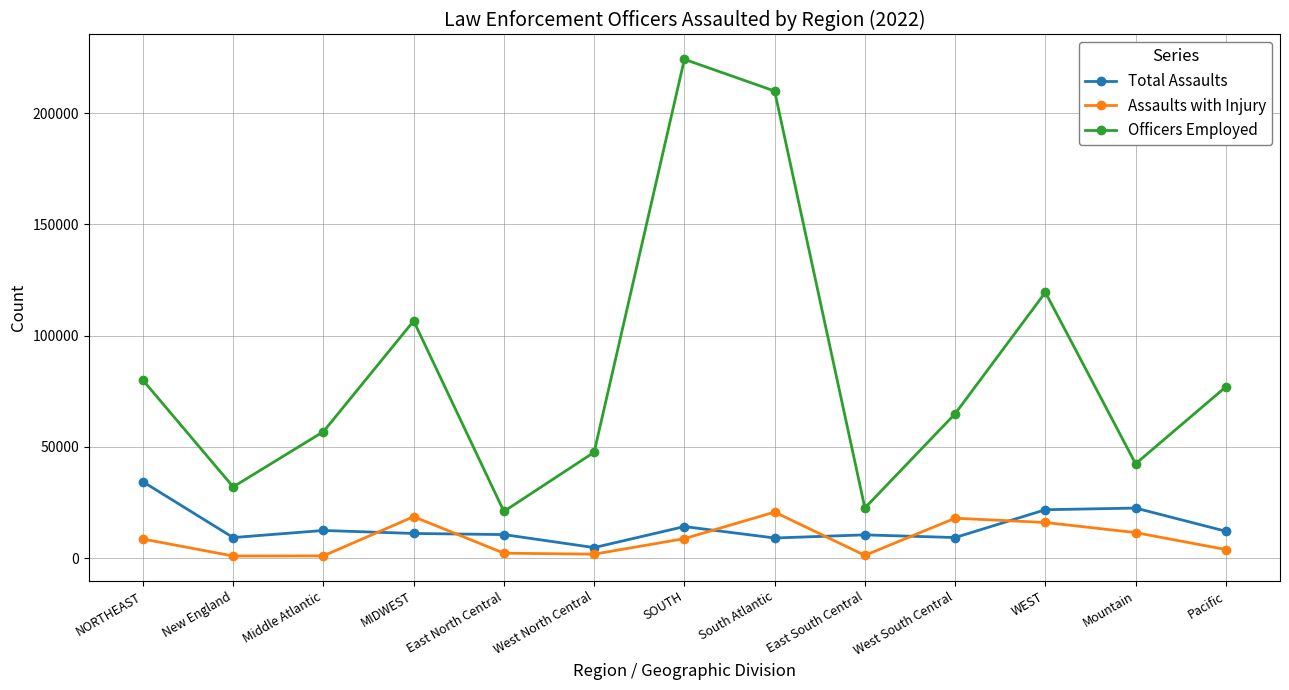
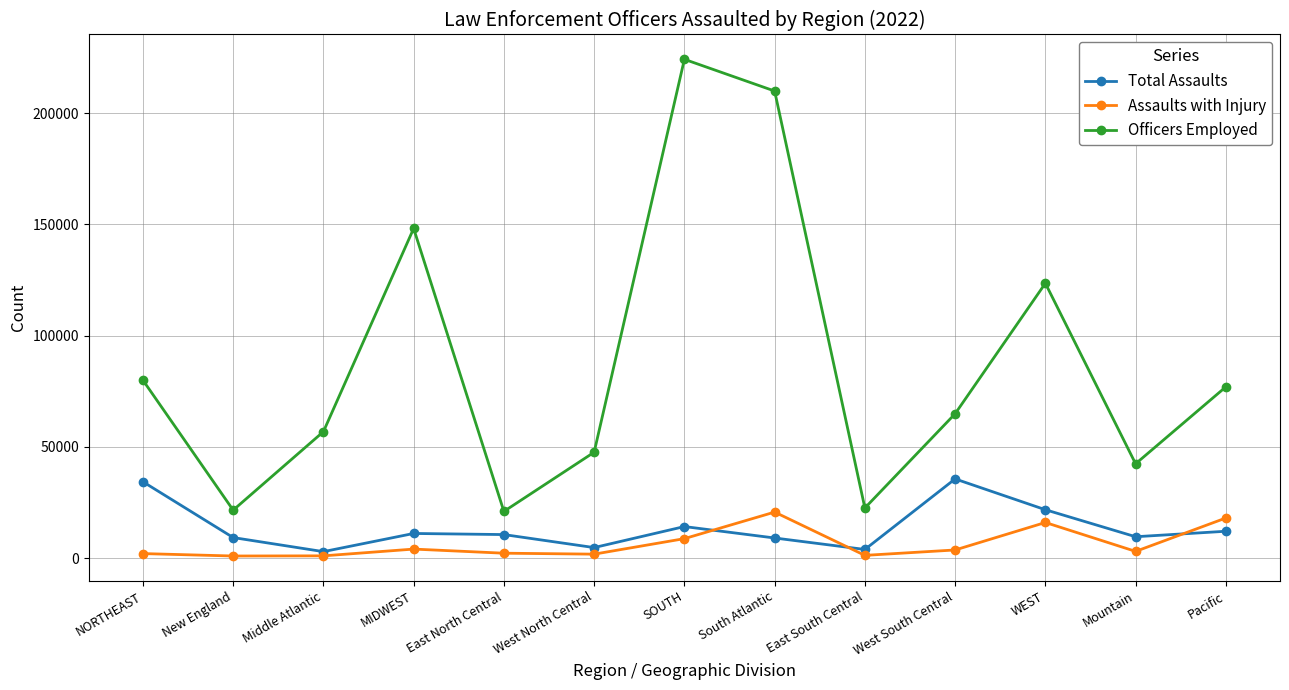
Assaults with Injury, NORTHEAST: 9000 -> 2000
Officers Employed, New England: 32000 -> 22000
Total Assaults, Middle Atlantic: 12000 -> 3000
Assaults with Injury, MIDWEST: 19000 -> 4000
Officers Employed, MIDWEST: 107000 -> 148000
Total Assaults, East South Central: 11000 -> 4000
Total Assaults, West South Central: 9000 -> 36000
Assaults with Injury, West South Central: 18000 -> 4000
Officers Employed, WEST: 119000 -> 124000
Total Assaults, Mountain: 23000 -> 10000
Assaults with Injury, Mountain: 12000 -> 3000
Assaults with Injury, Pacific: 4000 -> 18000
